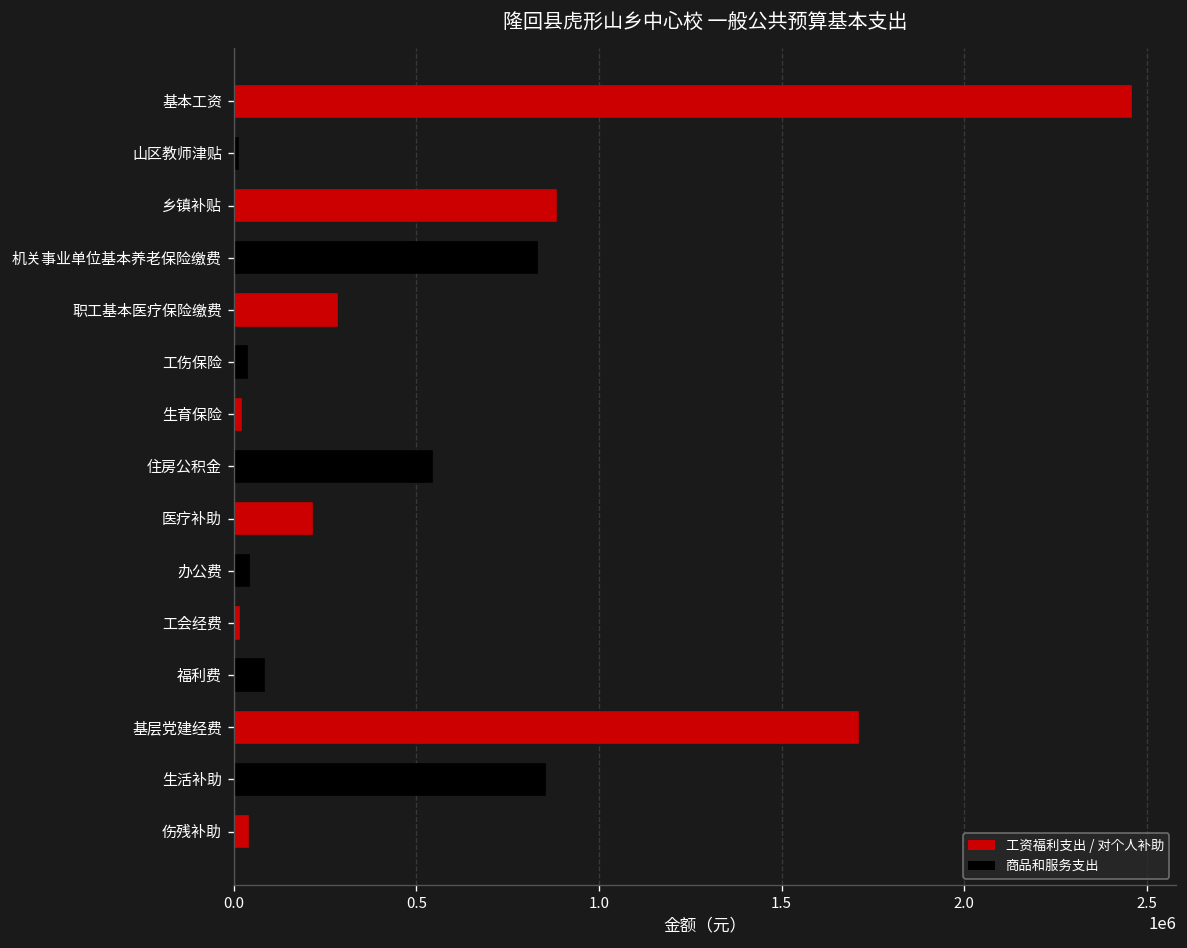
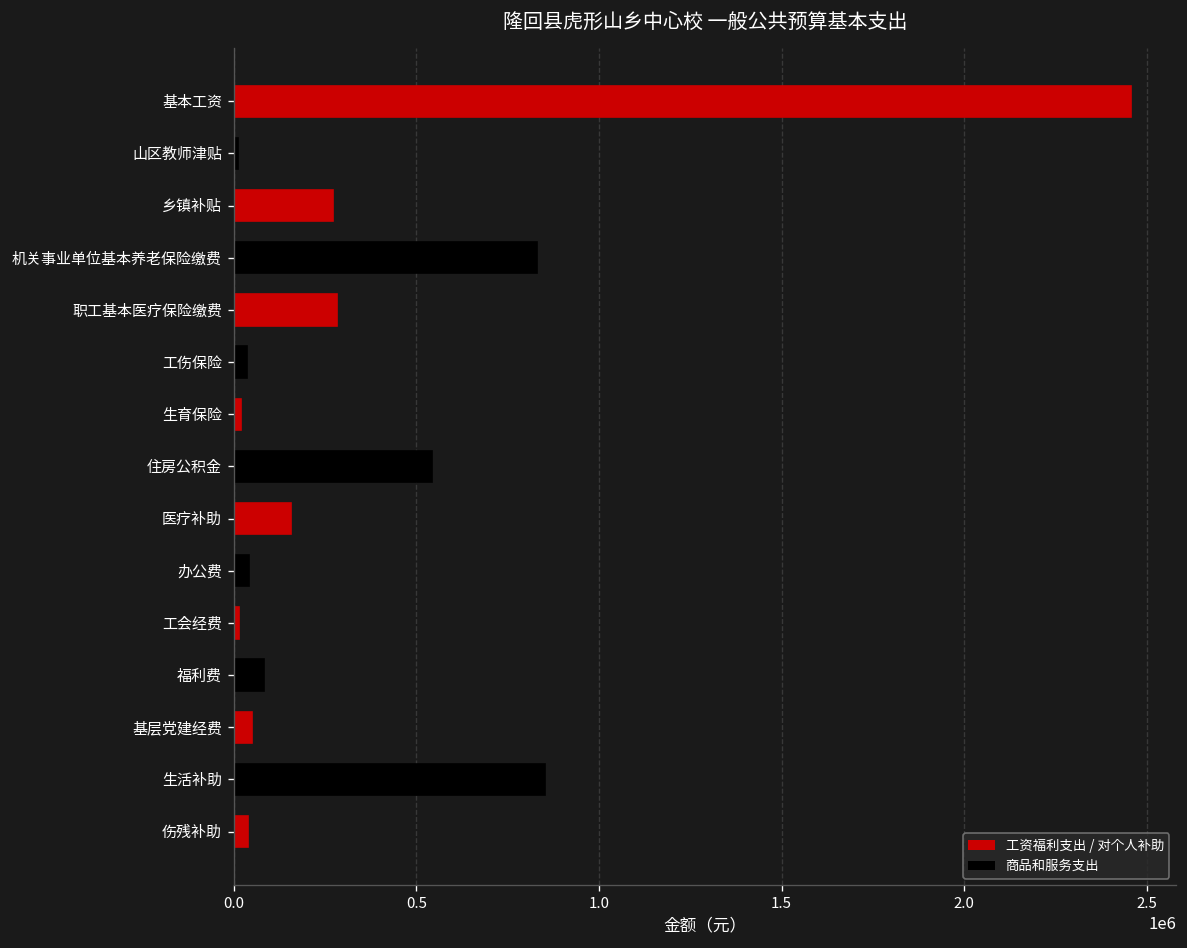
乡镇补贴: 880000 -> 270000
医疗补助: 210000 -> 160000
基层党建经费: 1710000 -> 50000
